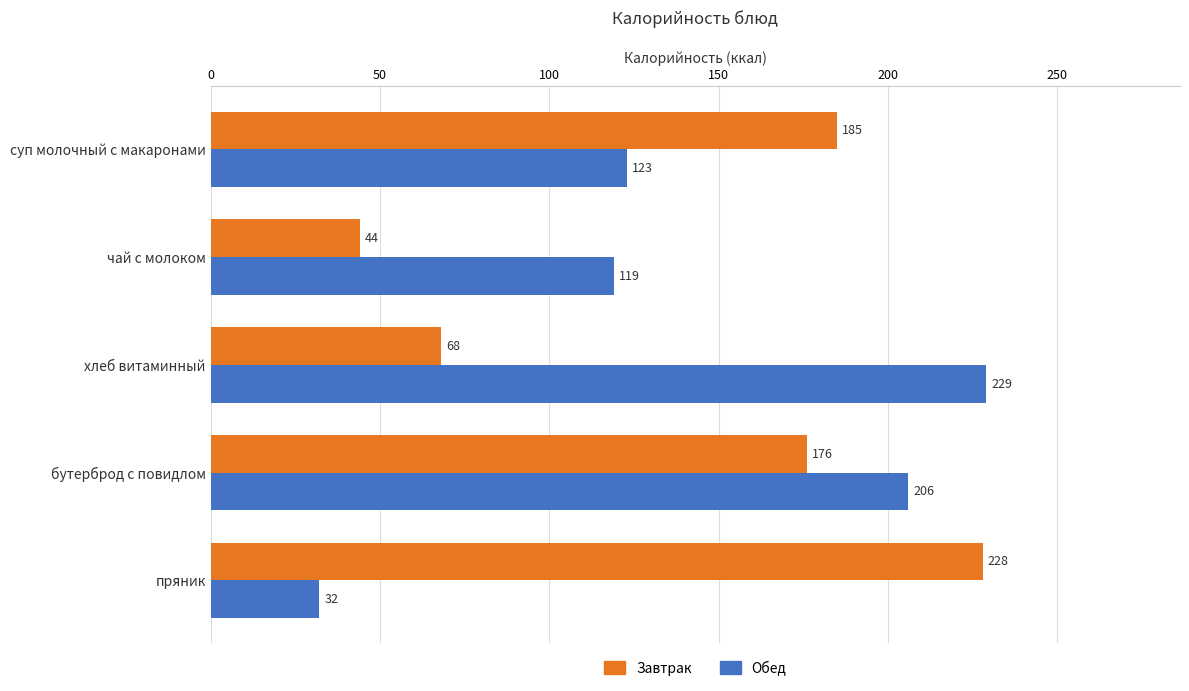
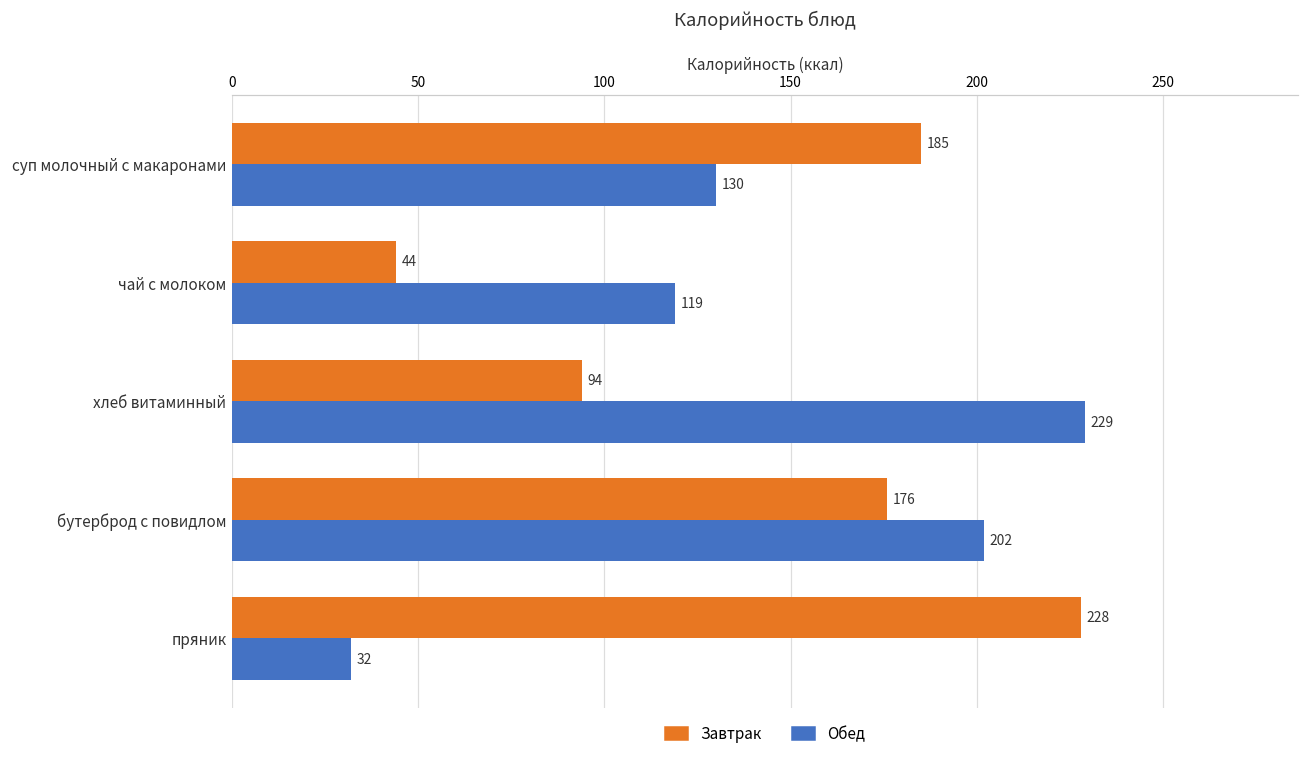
Обед, суп молочный с макаронами: 123 -> 130
Завтрак, хлеб витаминный: 68 -> 94
Обед, бутерброд с повидлом: 206 -> 202
